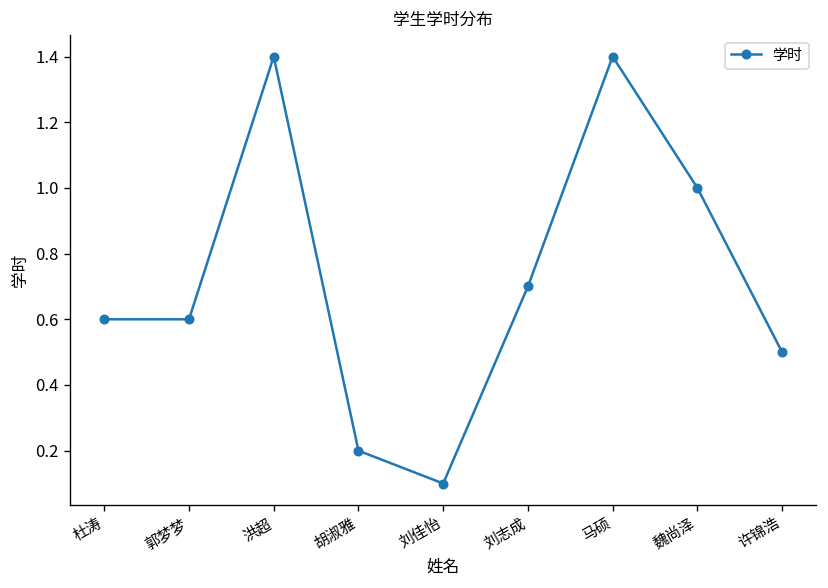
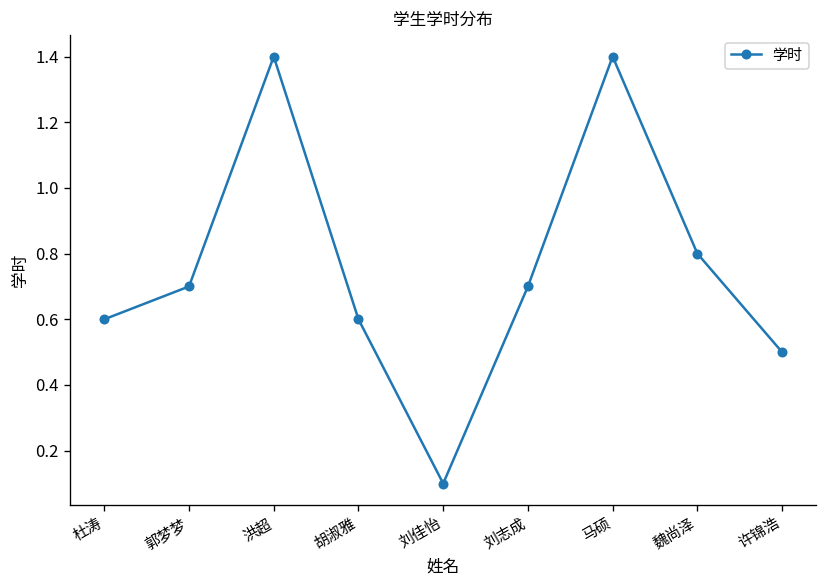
郭梦梦: 0.6 -> 0.7
胡淑雅: 0.2 -> 0.6
魏尚泽: 1.0 -> 0.8
